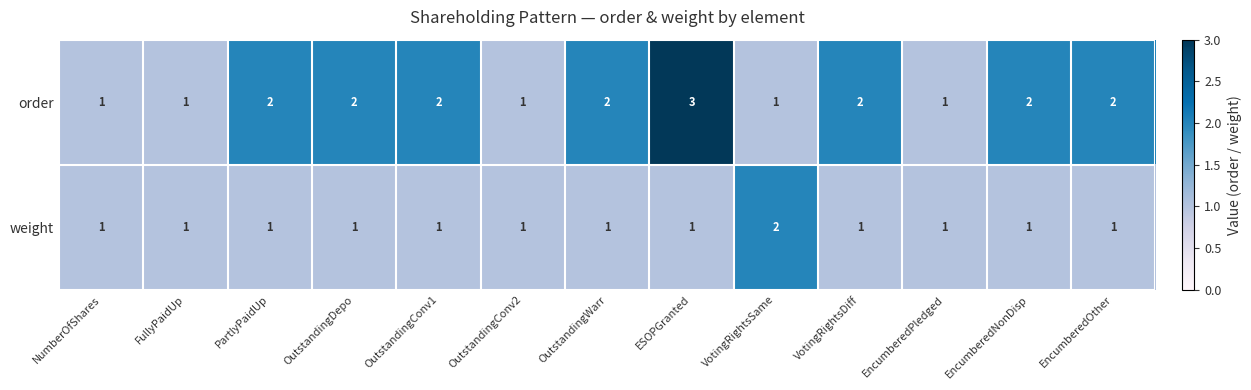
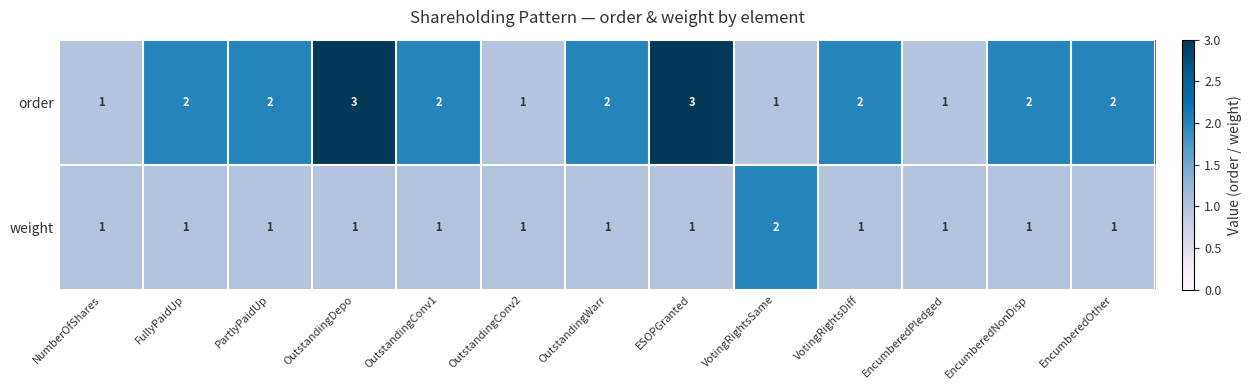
order, FullyPaidUp: 1 -> 2
order, OutstandingDepo: 2 -> 3
